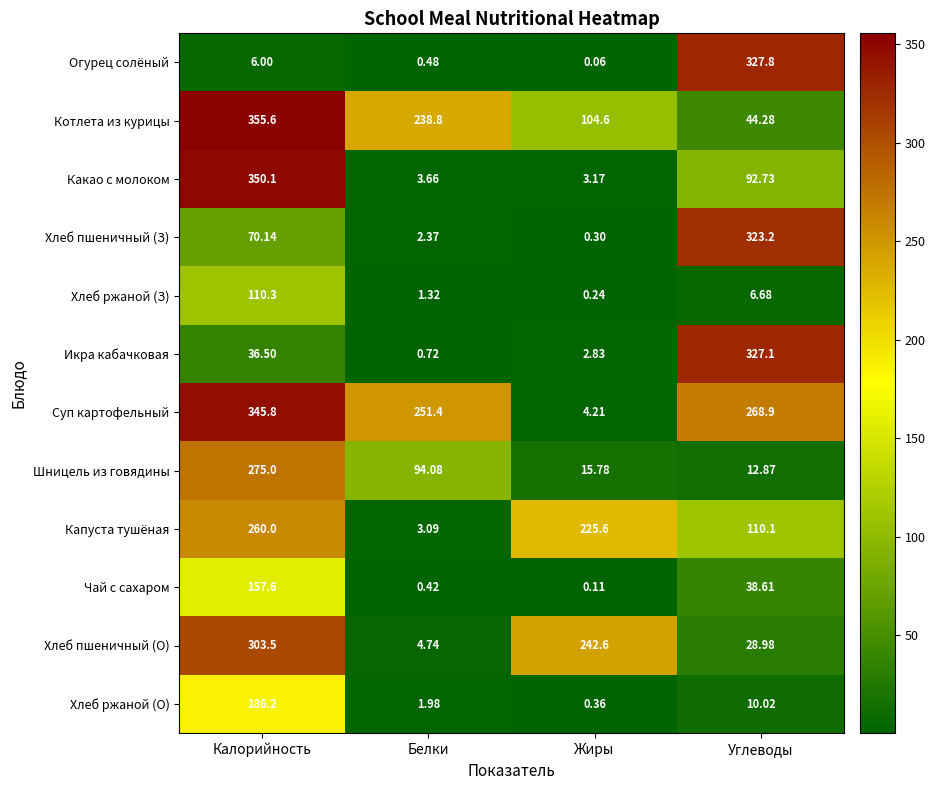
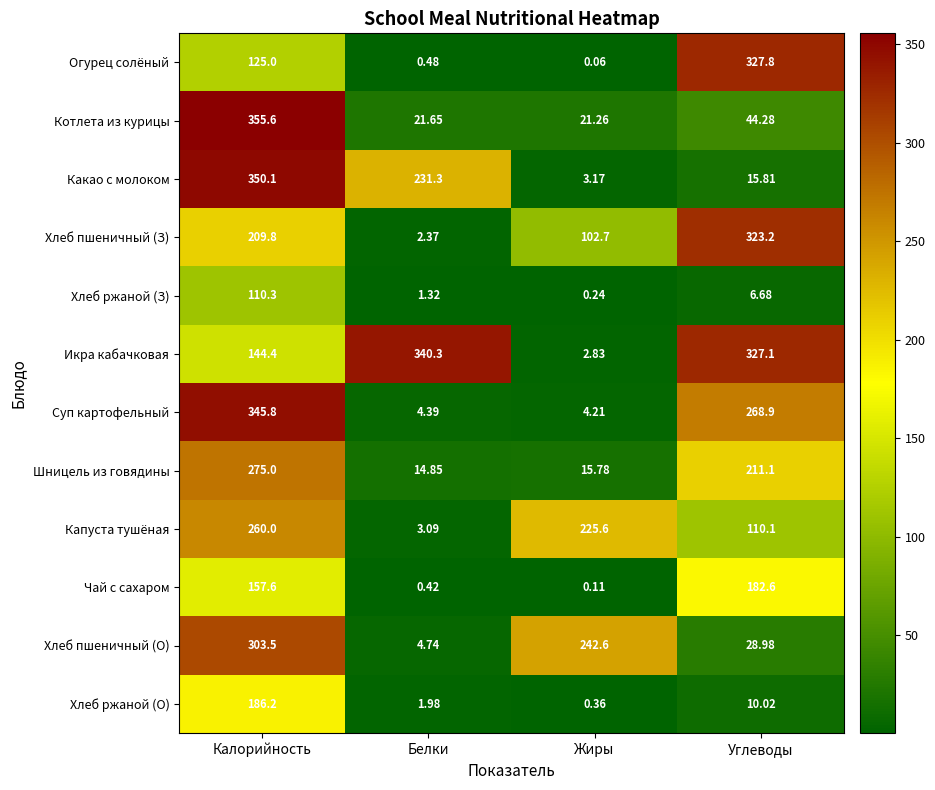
Огурец солёный, Калорийность: 6.00 -> 125.0
Котлета из курицы, Белки: 238.8 -> 21.65
Котлета из курицы, Жиры: 104.6 -> 21.26
Какао с молоком, Белки: 3.66 -> 231.3
Какао с молоком, Углеводы: 92.73 -> 15.81
Хлеб пшеничный (З), Калорийность: 70.14 -> 209.8
Хлеб пшеничный (З), Жиры: 0.30 -> 102.7
Икра кабачковая, Калорийность: 36.50 -> 144.4
Икра кабачковая, Белки: 0.72 -> 340.3
Суп картофельный, Белки: 251.4 -> 4.39
Шницель из говядины, Белки: 94.08 -> 14.85
Шницель из говядины, Углеводы: 12.87 -> 211.1
Чай с сахаром, Углеводы: 38.61 -> 182.6
